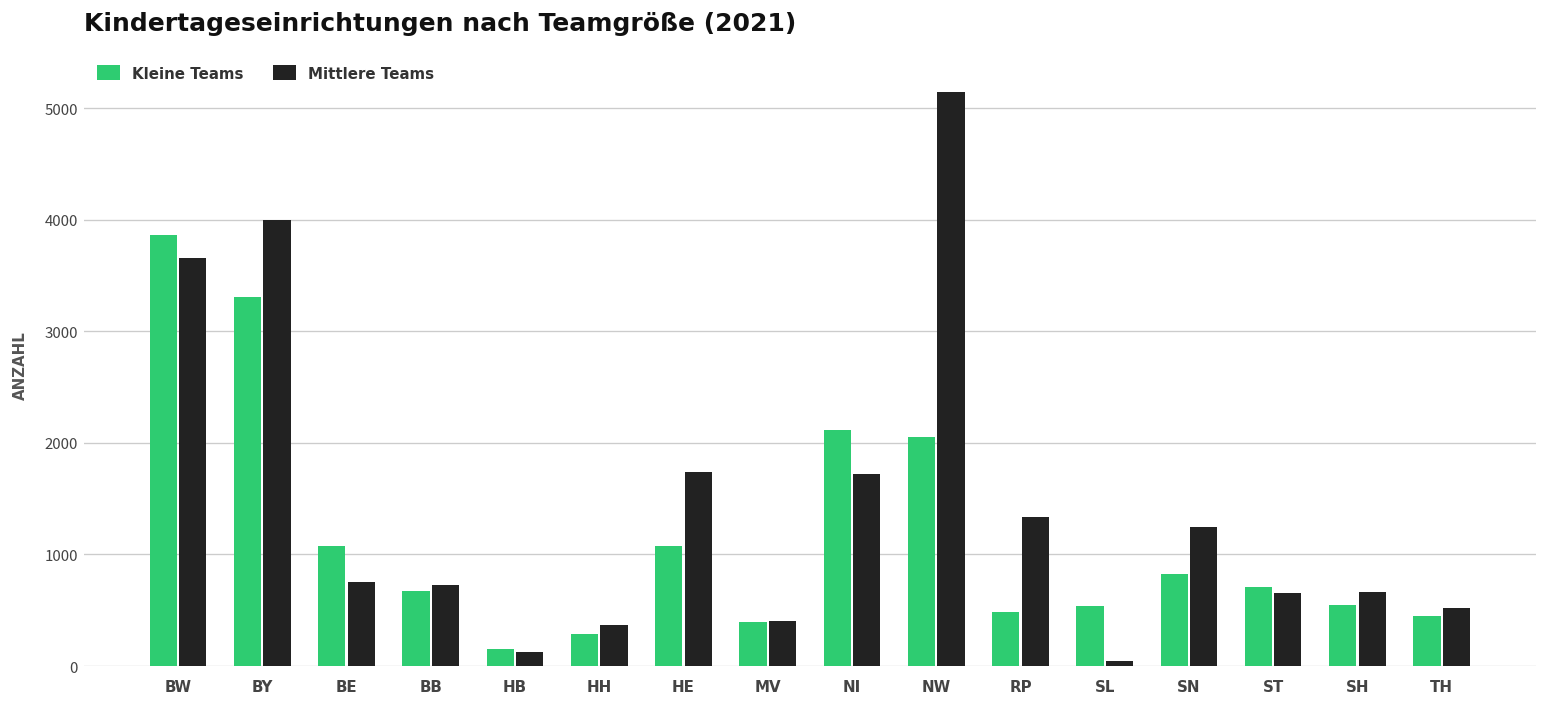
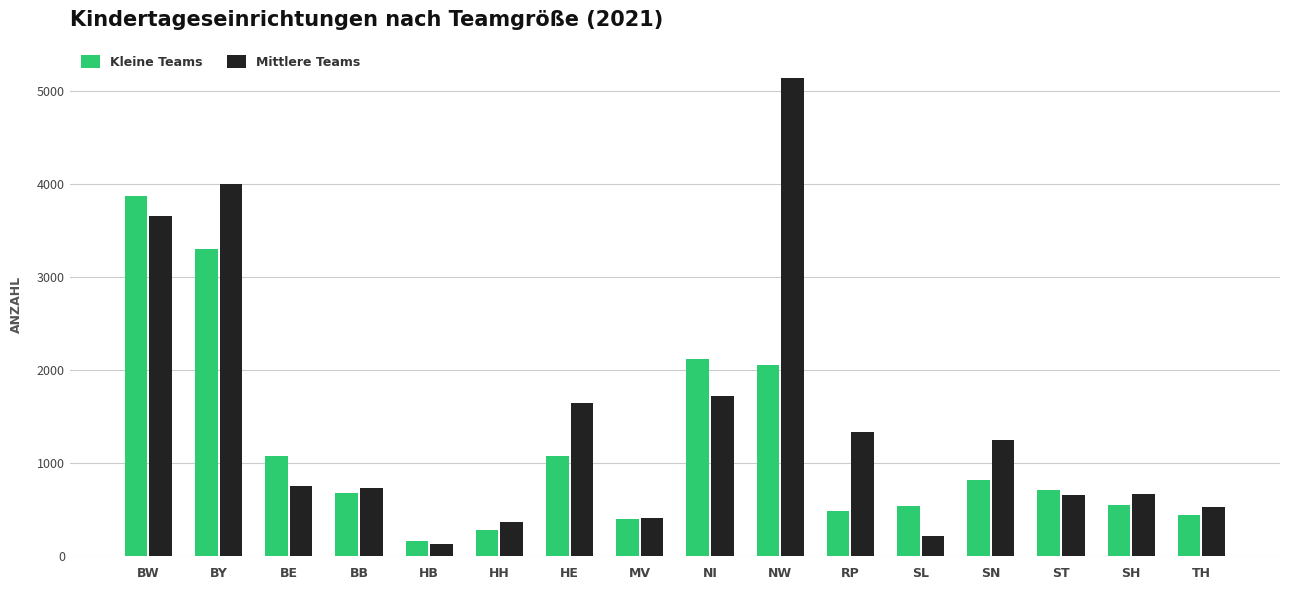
Mittlere Teams, HE: 1700 -> 1600
Mittlere Teams, SL: 0 -> 200
